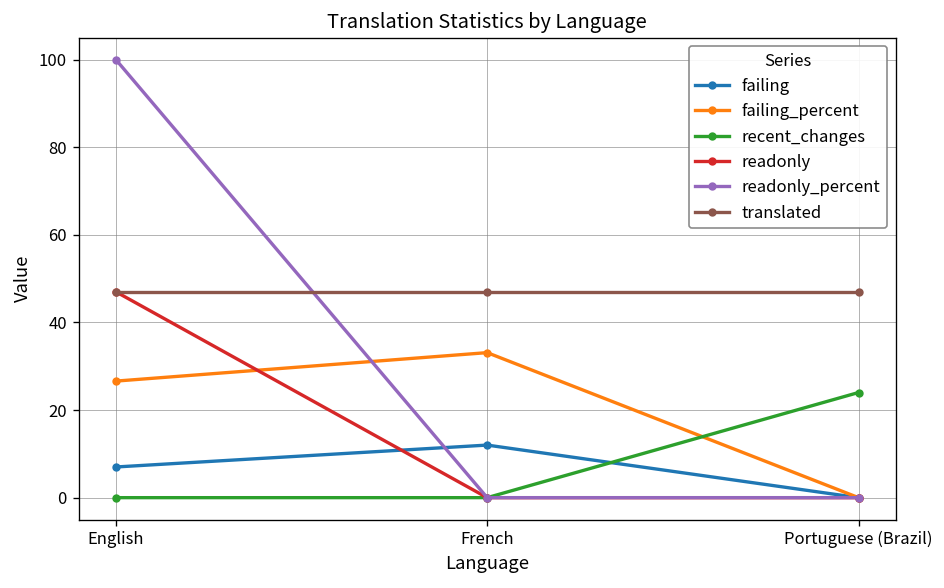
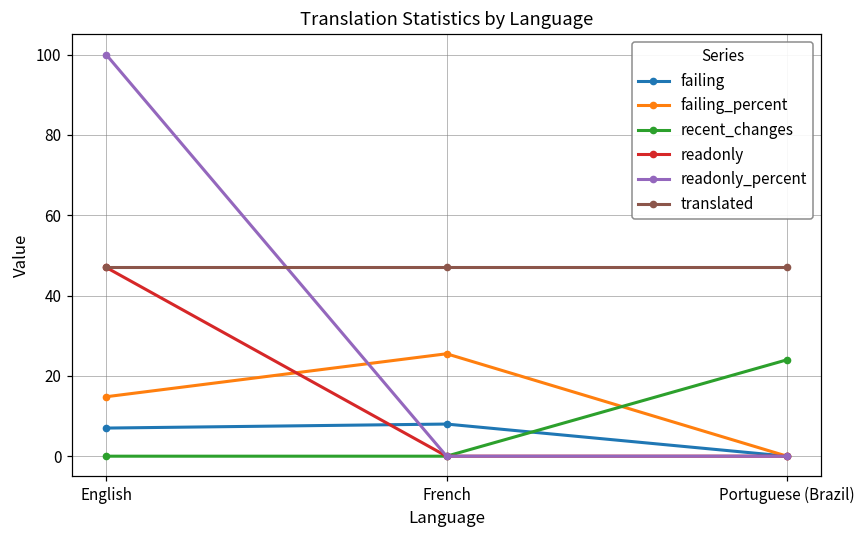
failing_percent, English: 27 -> 15
failing, French: 12 -> 8
failing_percent, French: 33 -> 26
